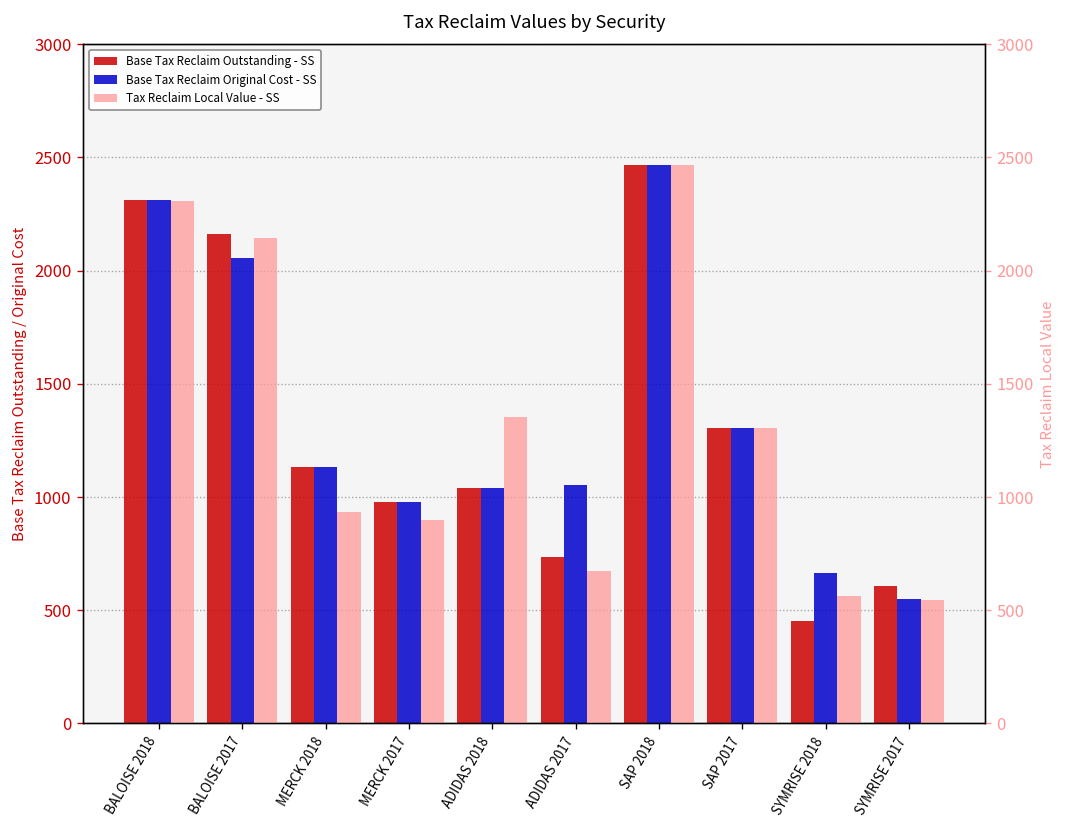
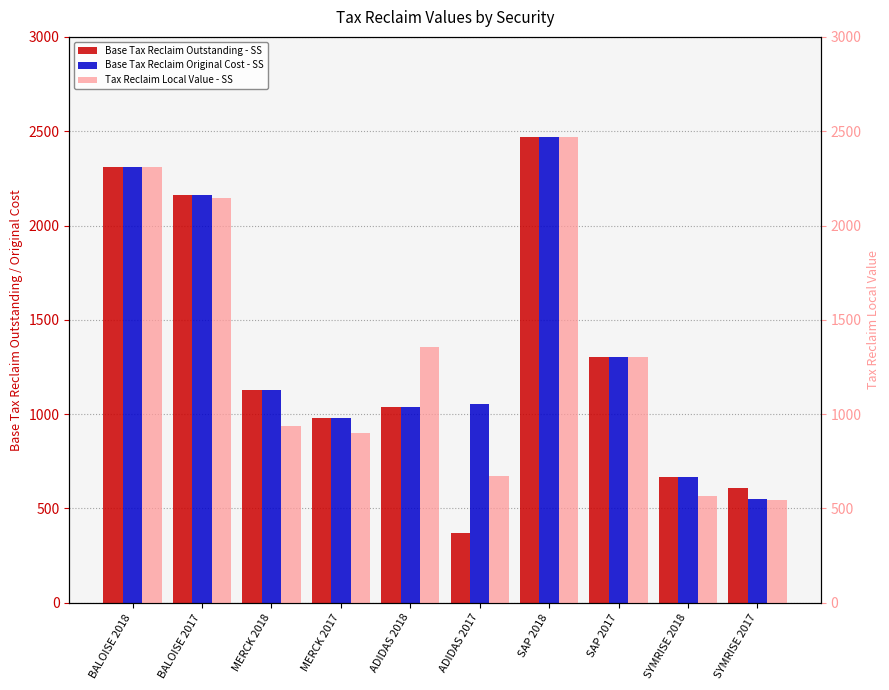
Base Tax Reclaim Original Cost - SS, BALOISE 2017: 2060 -> 2160
Base Tax Reclaim Outstanding - SS, ADIDAS 2017: 730 -> 370
Base Tax Reclaim Outstanding - SS, SYMRISE 2018: 450 -> 670
